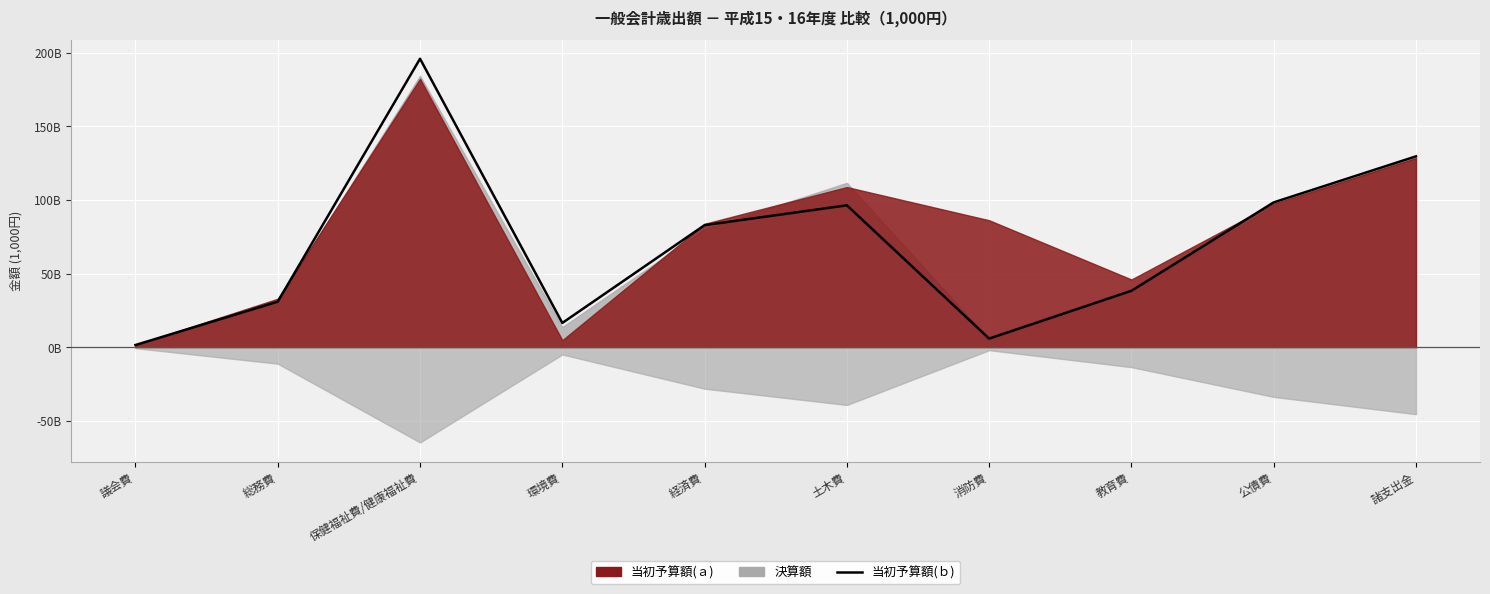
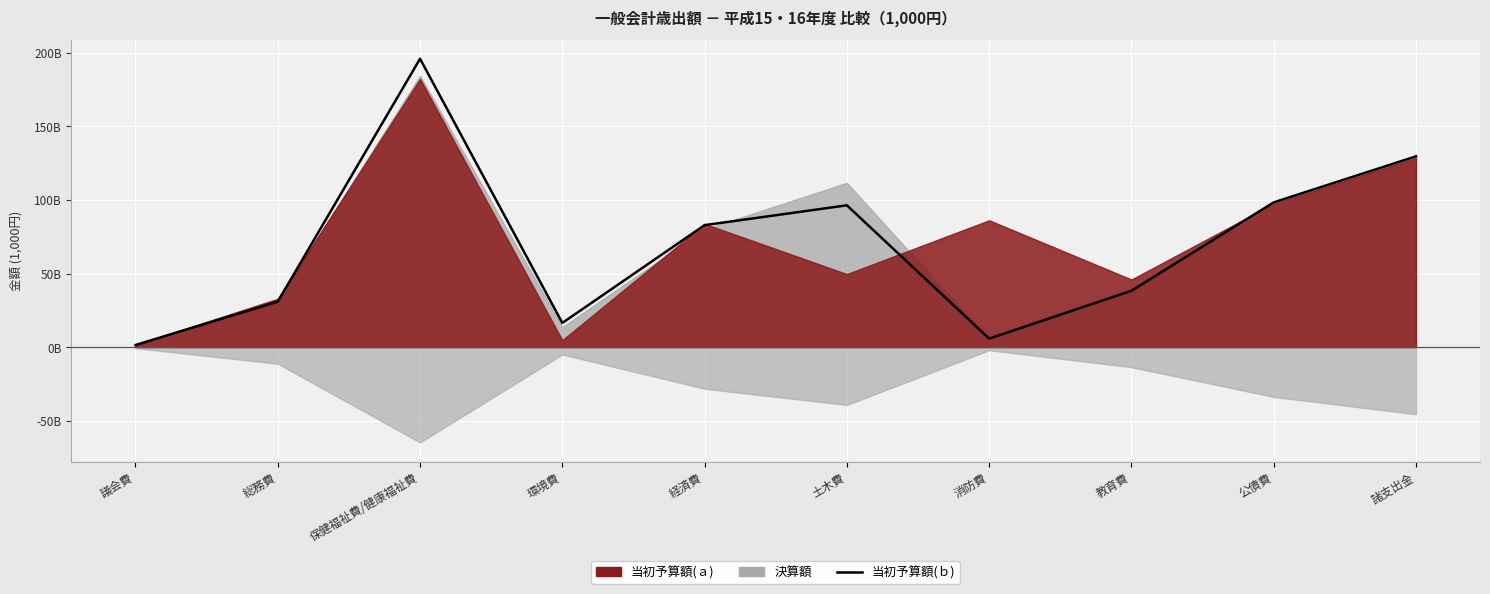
当初予算額(ａ), 土木費: 109000000000 -> 50000000000
